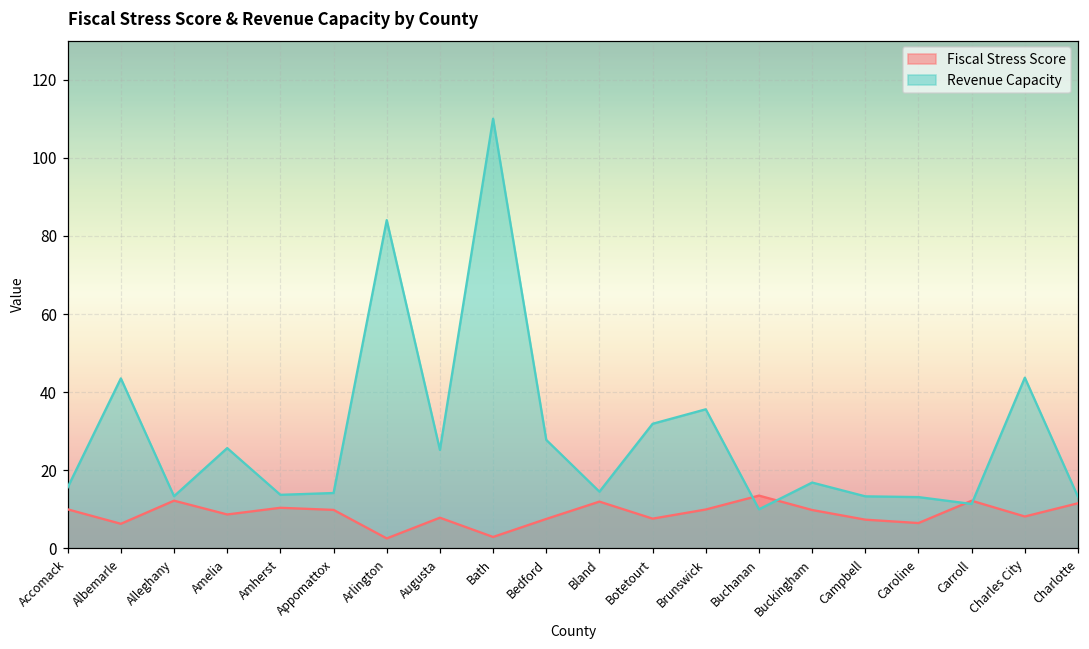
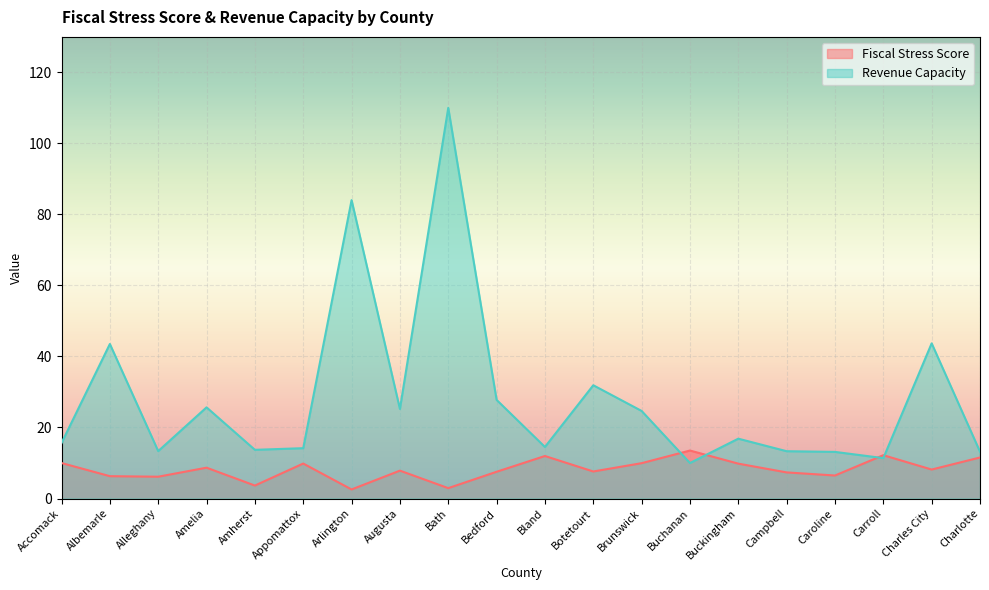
Fiscal Stress Score, Alleghany: 12 -> 6
Fiscal Stress Score, Amherst: 10 -> 4
Revenue Capacity, Brunswick: 36 -> 25
